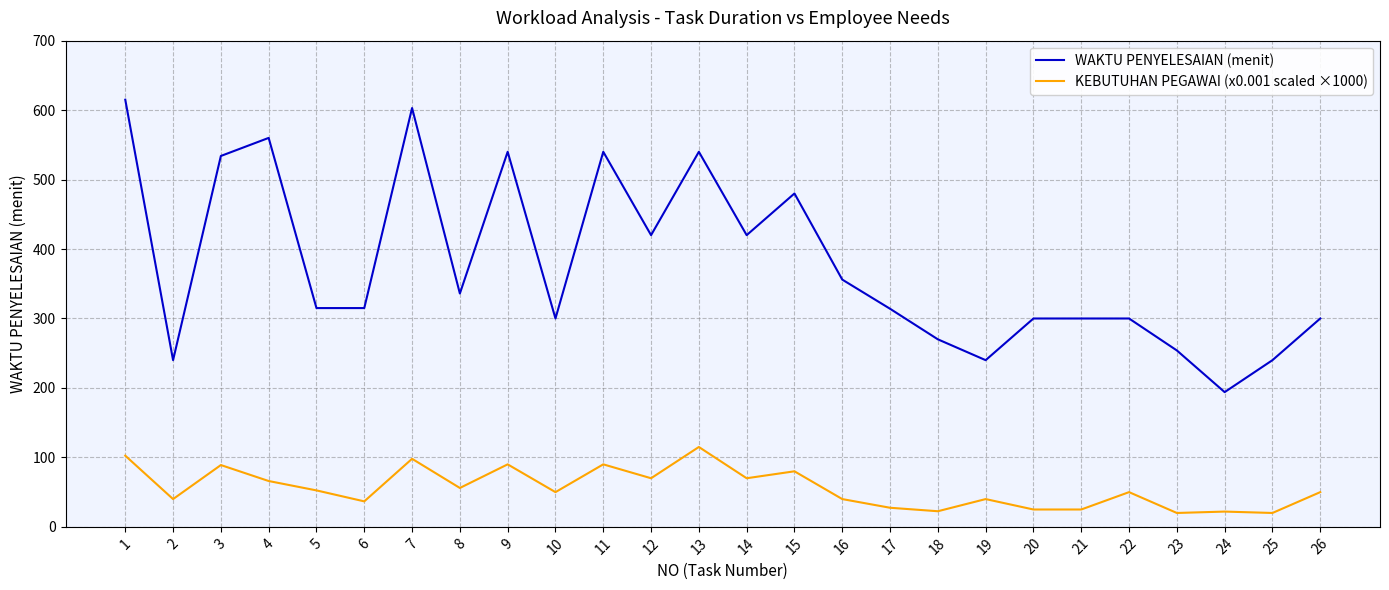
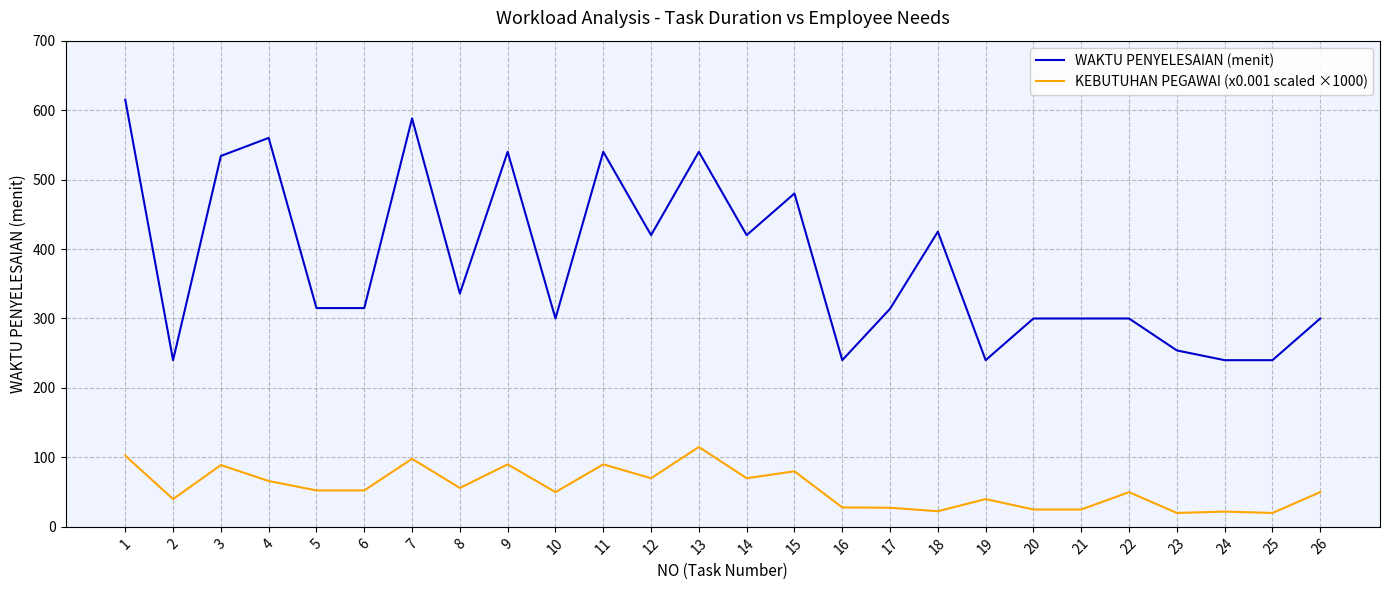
KEBUTUHAN PEGAWAI (x0.001 scaled ×1000), 6: 40 -> 50
WAKTU PENYELESAIAN (menit), 7: 600 -> 590
WAKTU PENYELESAIAN (menit), 16: 360 -> 240
KEBUTUHAN PEGAWAI (x0.001 scaled ×1000), 16: 40 -> 30
WAKTU PENYELESAIAN (menit), 18: 270 -> 430
WAKTU PENYELESAIAN (menit), 24: 190 -> 240
